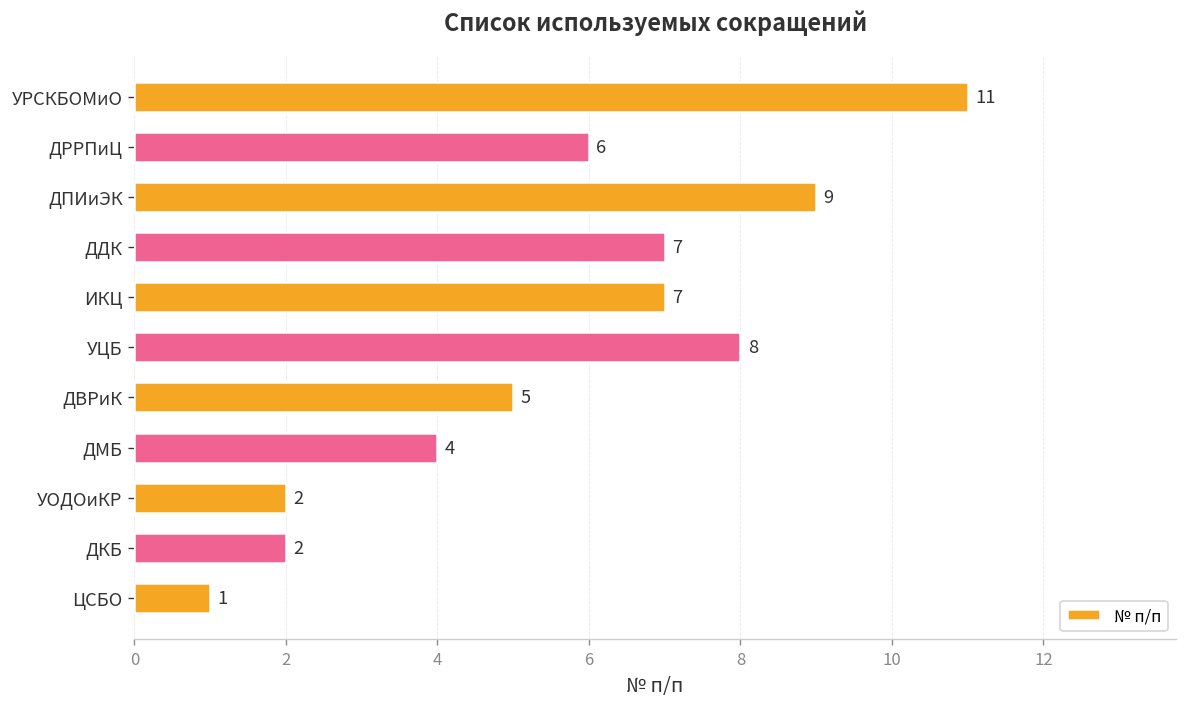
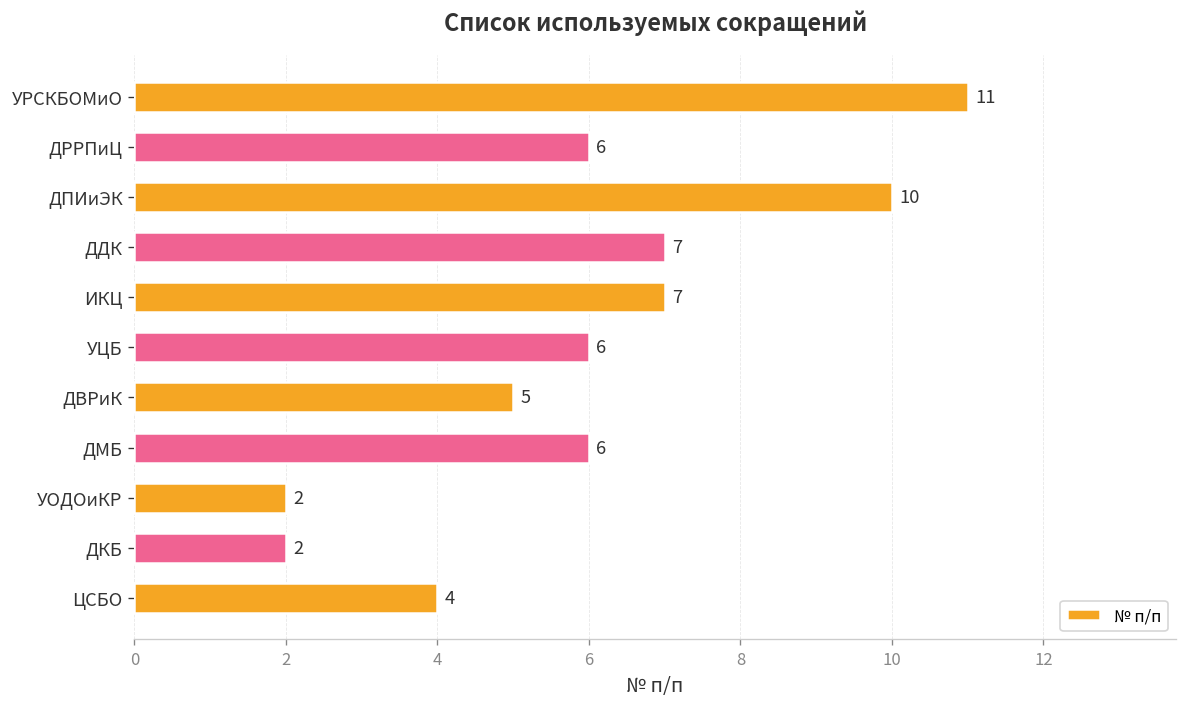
ДПИиЭК: 9 -> 10
УЦБ: 8 -> 6
ДМБ: 4 -> 6
ЦСБО: 1 -> 4
